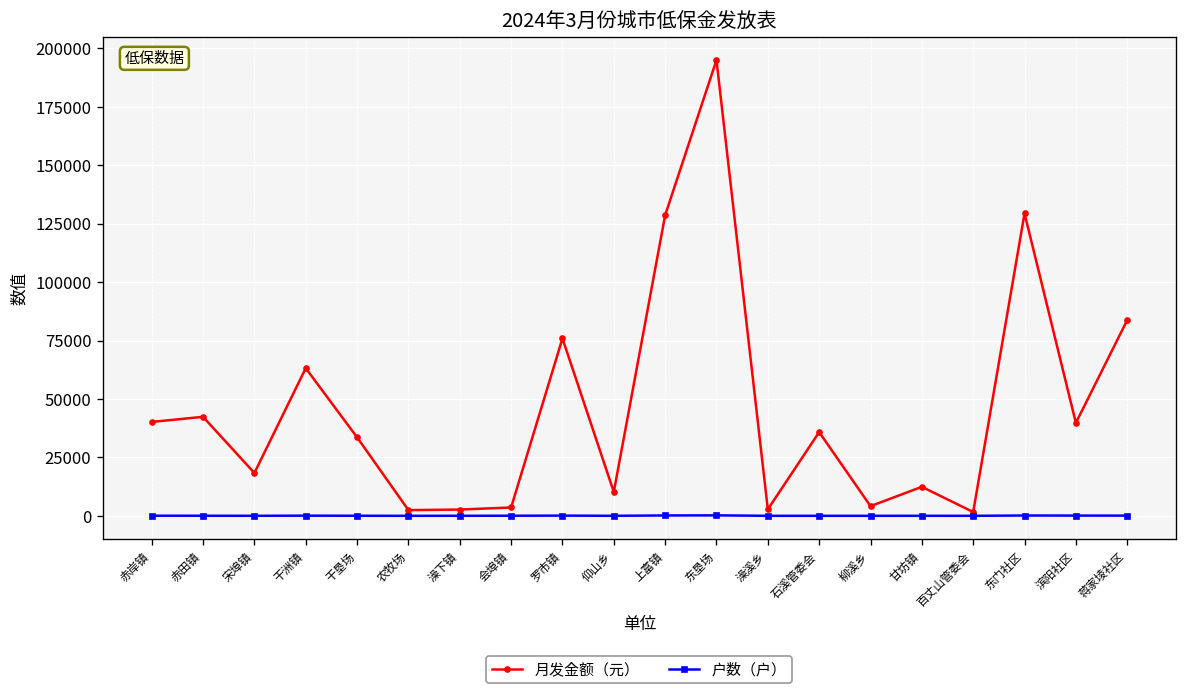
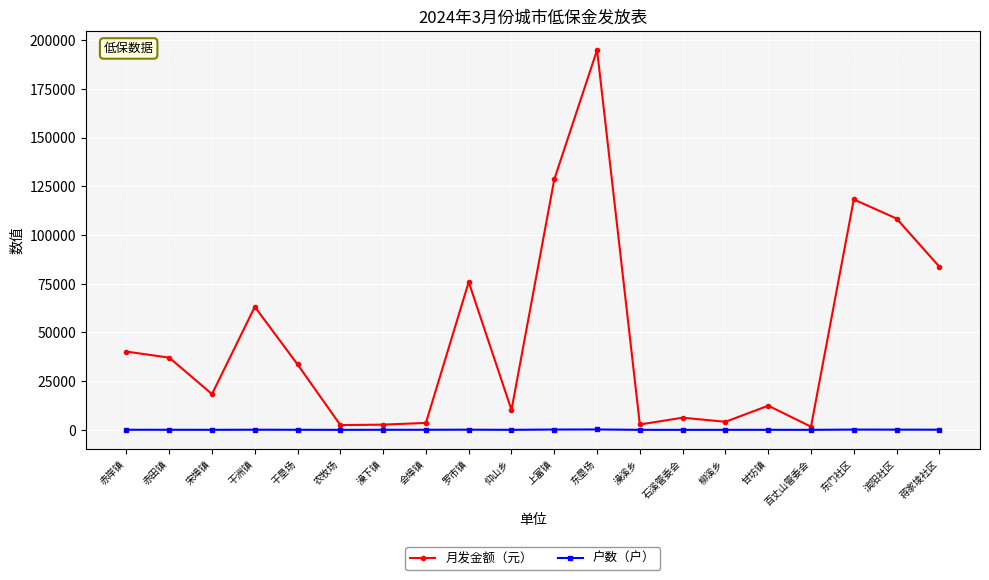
月发金额（元）, 赤田镇: 42000 -> 37000
月发金额（元）, 石溪管委会: 36000 -> 6000
月发金额（元）, 东门社区: 129000 -> 118000
月发金额（元）, 滨阳社区: 40000 -> 108000
